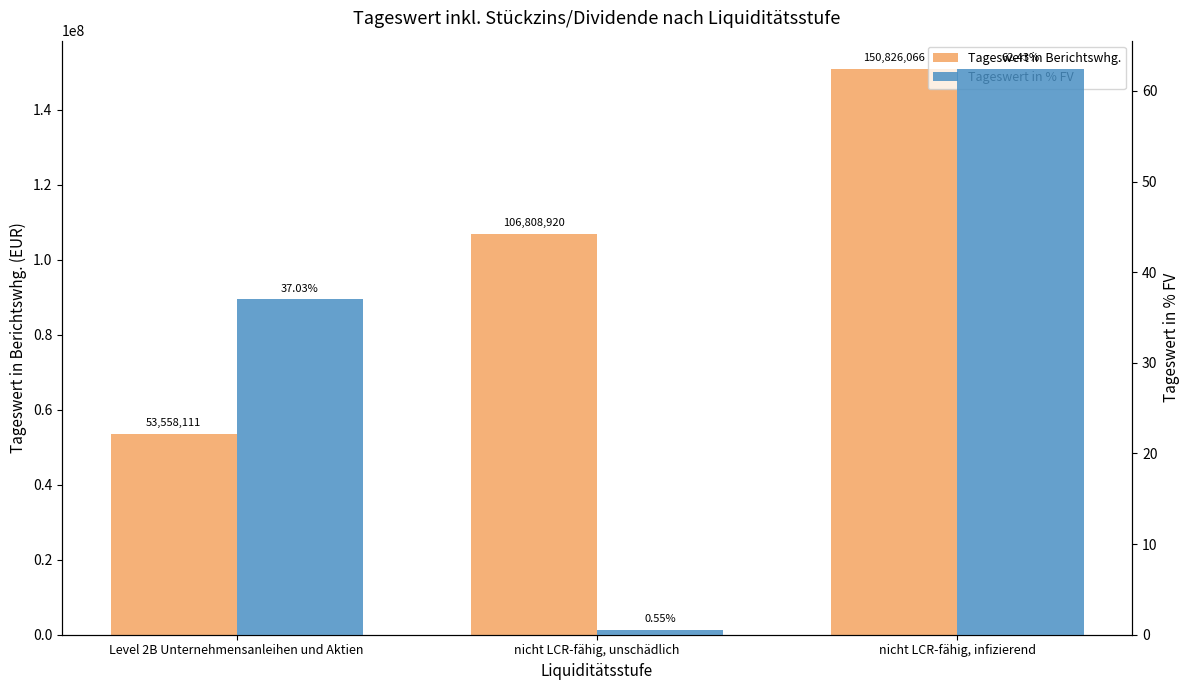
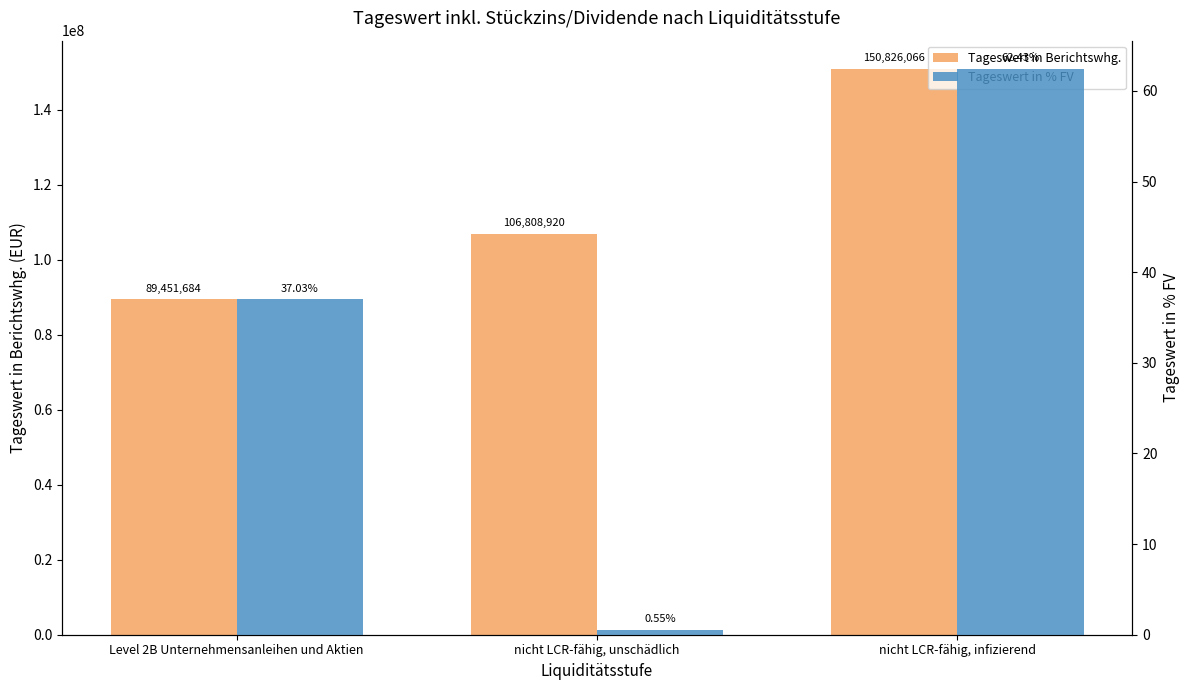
Tageswert in Berichtswhg., Level 2B Unternehmensanleihen und Aktien: 53,558,111 -> 89,451,684
